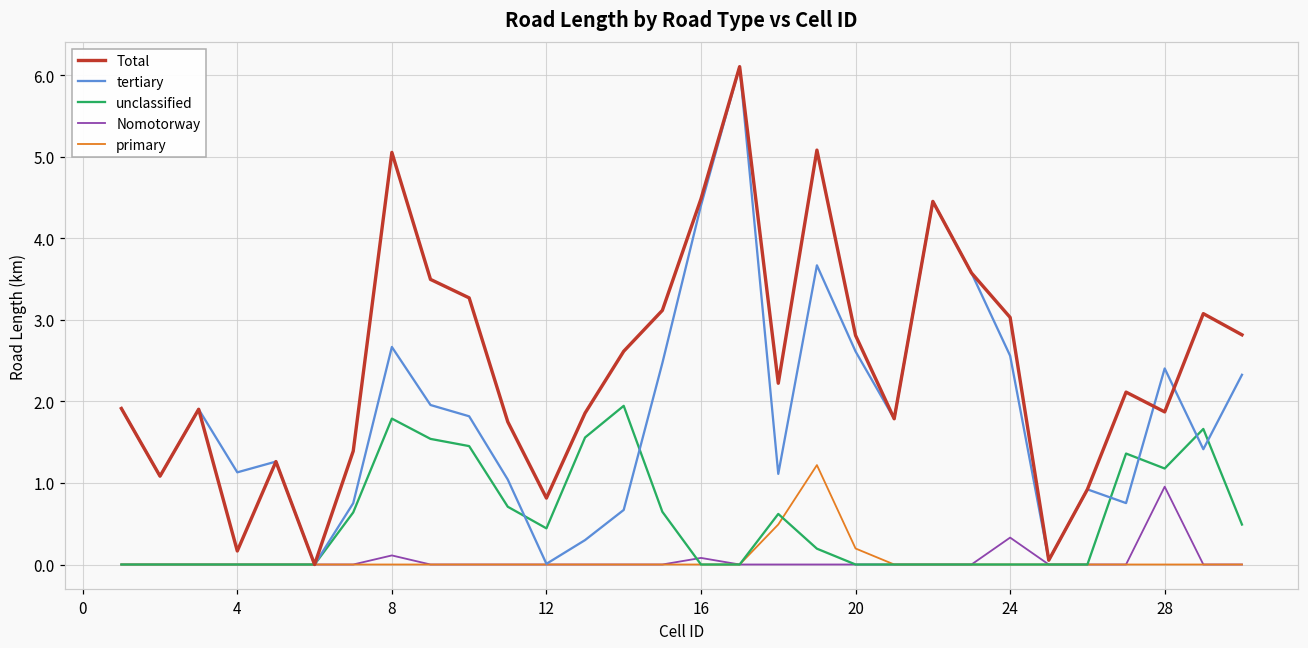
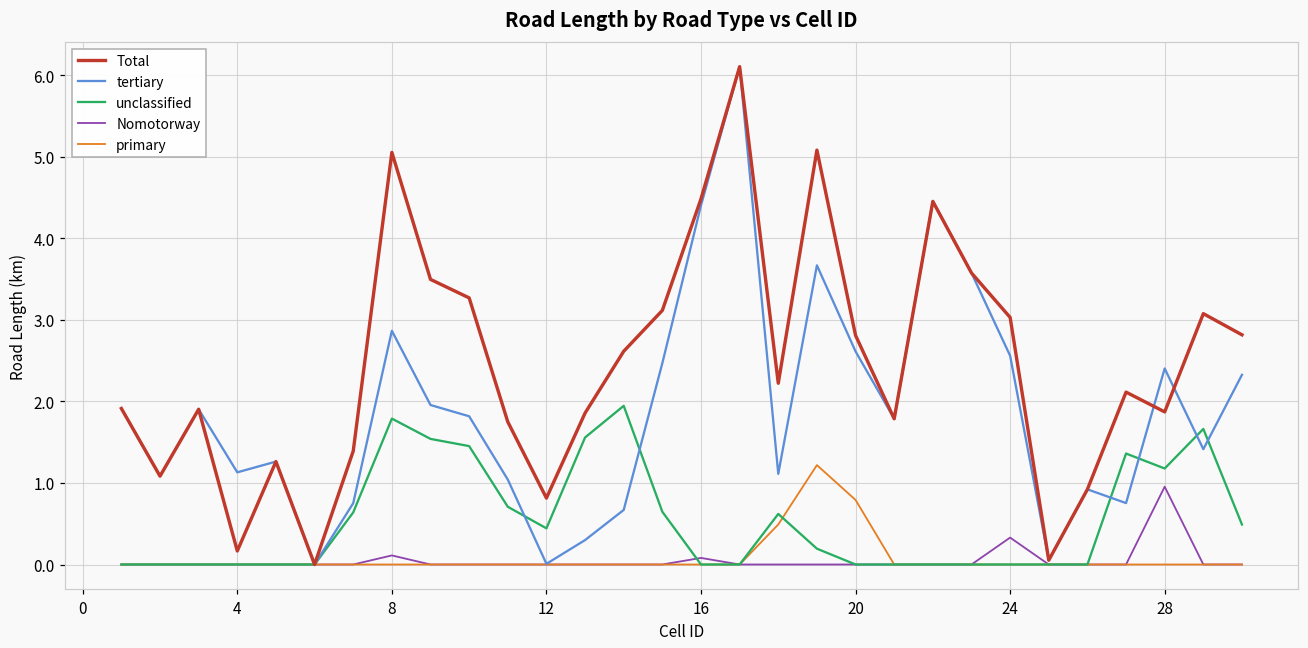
tertiary, 8: 2.7 -> 2.9
primary, 20: 0.2 -> 0.8
